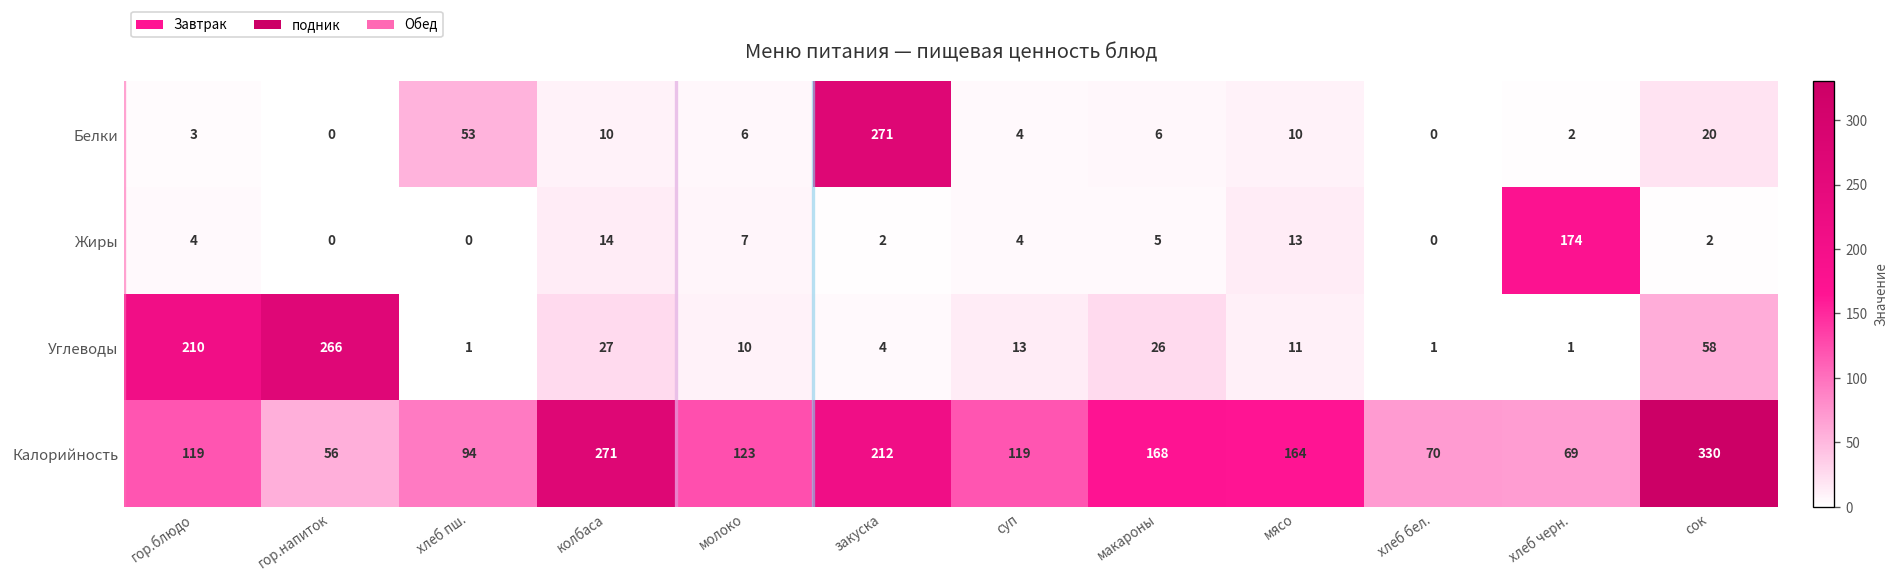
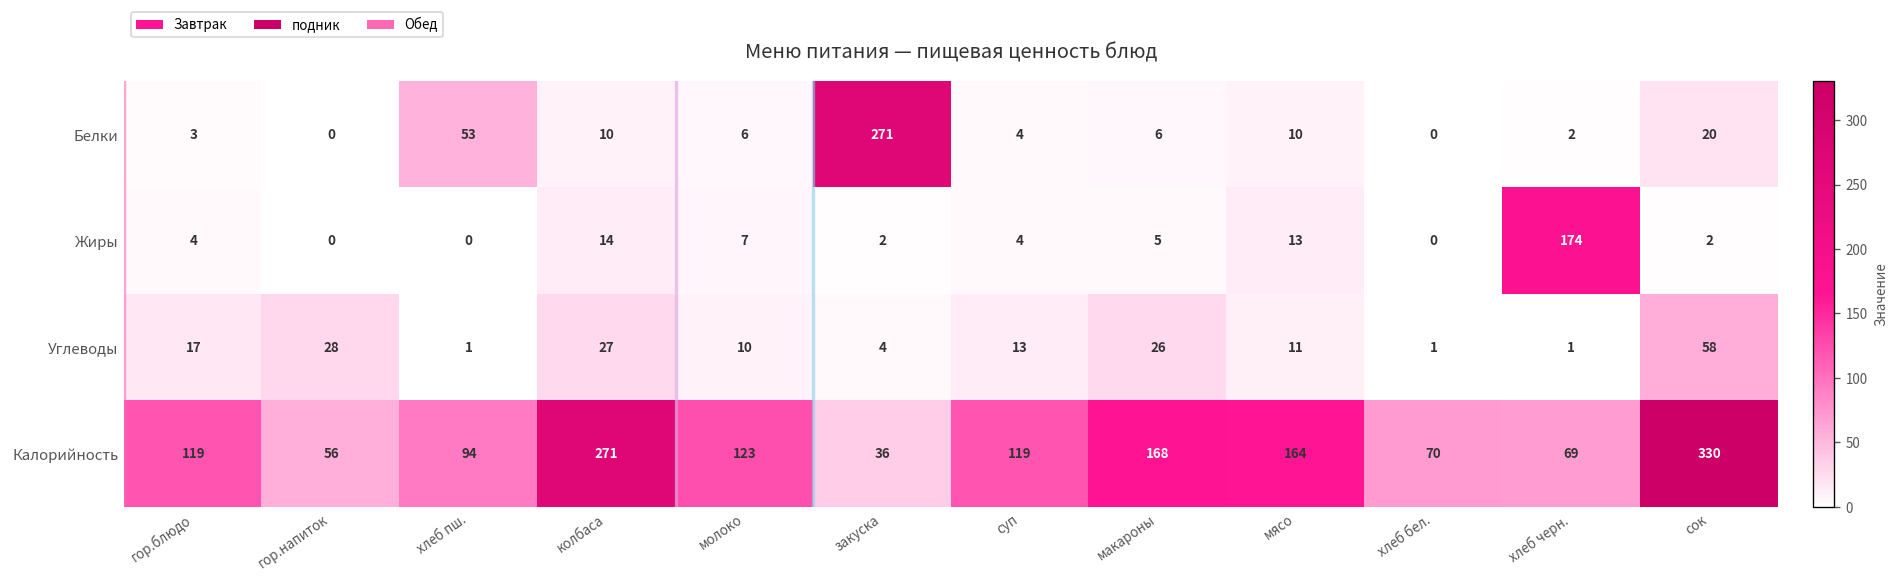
Углеводы, гор.блюдо: 210 -> 17
Углеводы, гор.напиток: 266 -> 28
Калорийность, закуска: 212 -> 36
